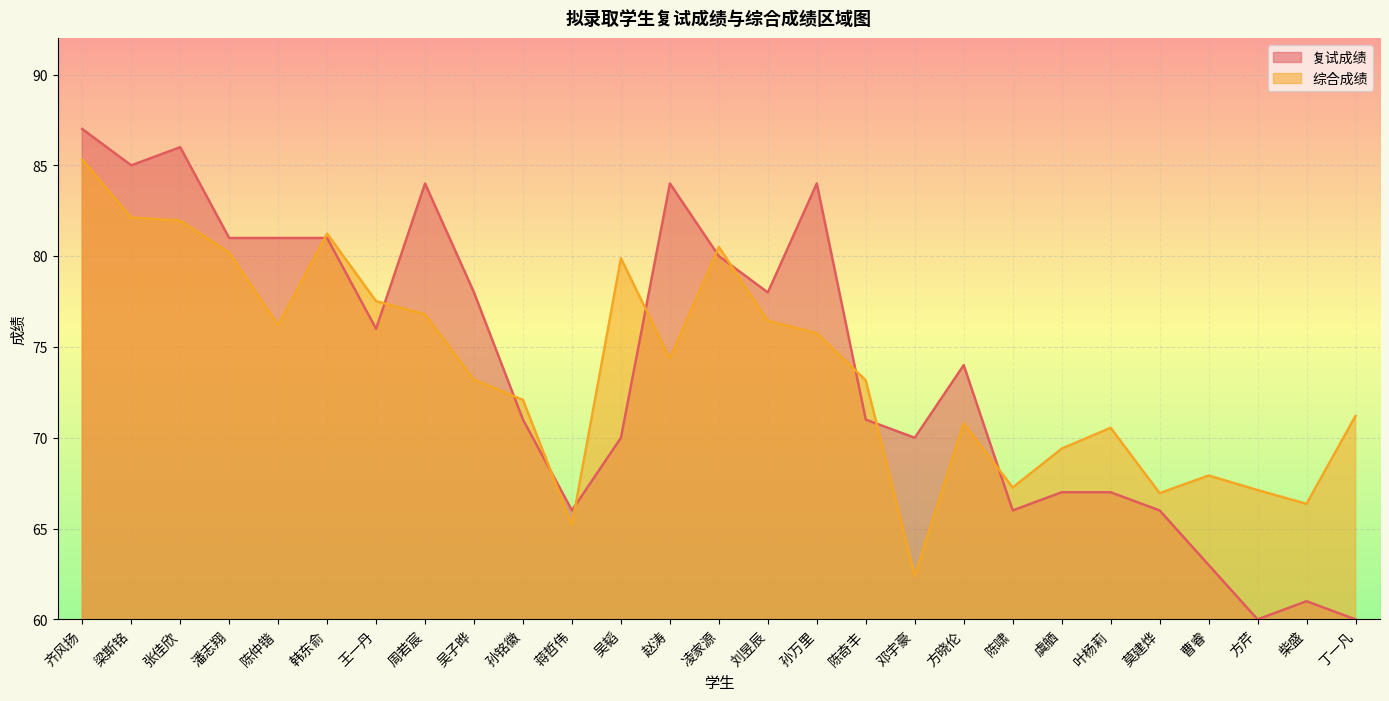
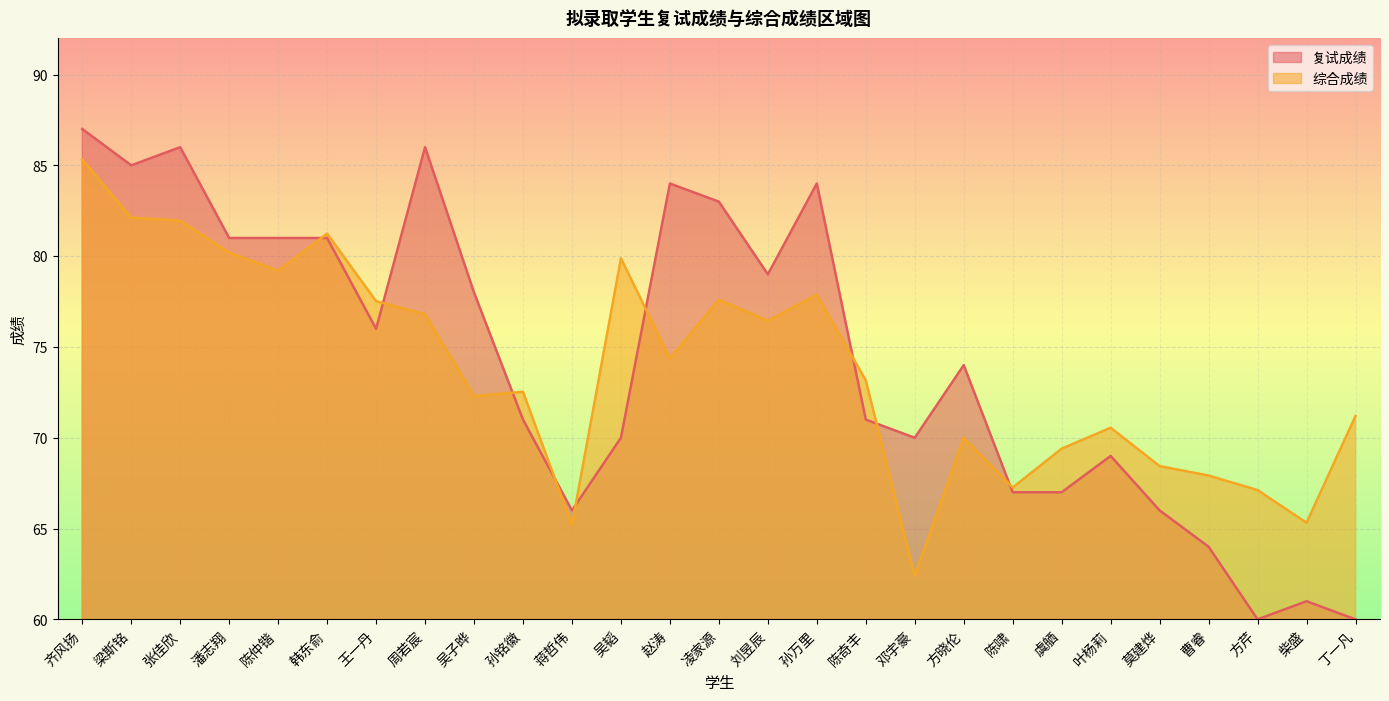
综合成绩, 陈仲锴: 76.2 -> 79.2
复试成绩, 周若宸: 84 -> 86
综合成绩, 吴子晔: 73.2 -> 72.3
综合成绩, 孙铭徽: 72.1 -> 72.5
复试成绩, 凌家源: 80 -> 83
综合成绩, 凌家源: 80.5 -> 77.6
复试成绩, 刘昱辰: 78 -> 79
综合成绩, 孙万里: 75.8 -> 77.9
综合成绩, 方晓伦: 70.8 -> 70.0
复试成绩, 陈啸: 66 -> 67
复试成绩, 叶杨莉: 67 -> 69
综合成绩, 莫建烨: 67.0 -> 68.4
复试成绩, 曹睿: 63 -> 64
综合成绩, 柴盛: 66.4 -> 65.3
